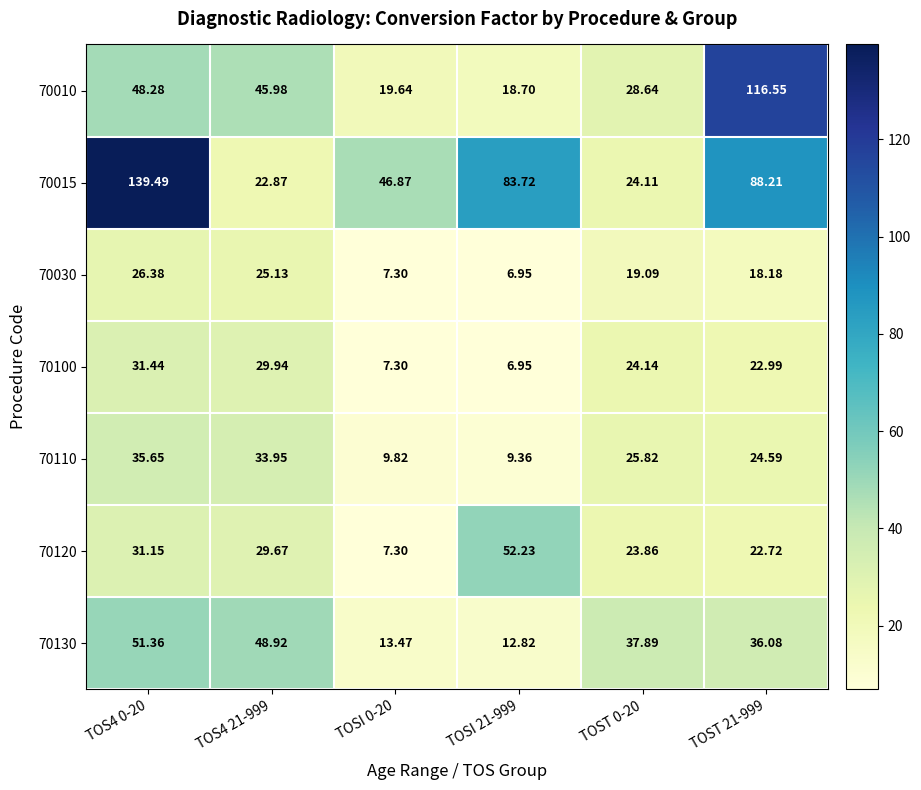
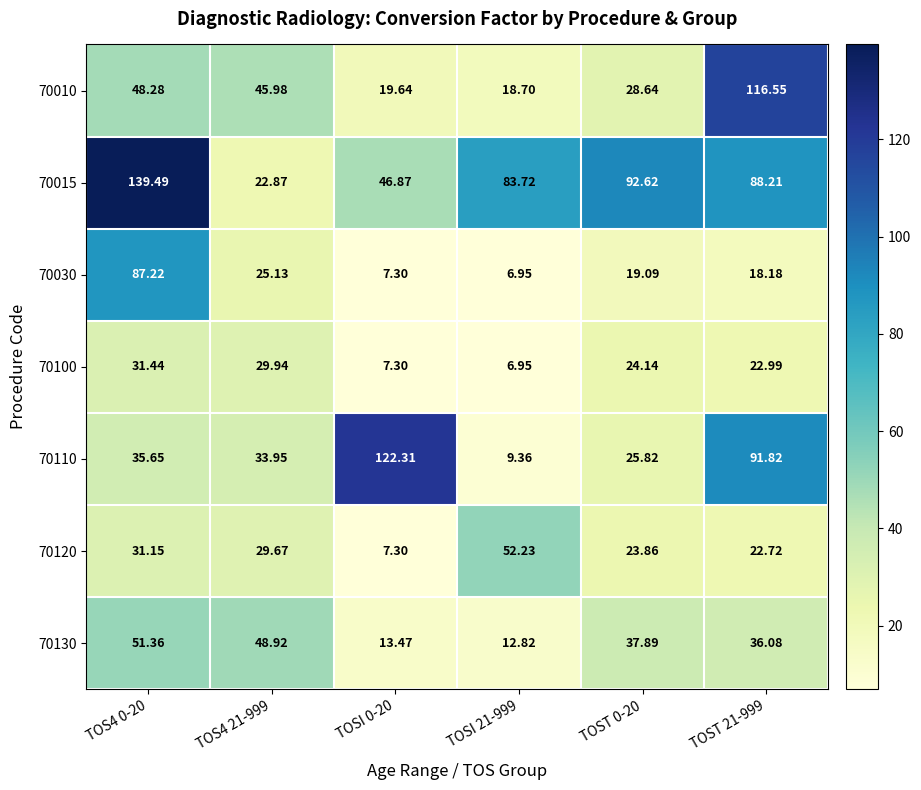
70015, TOST 0-20: 24.11 -> 92.62
70030, TOS4 0-20: 26.38 -> 87.22
70110, TOSI 0-20: 9.82 -> 122.31
70110, TOST 21-999: 24.59 -> 91.82
